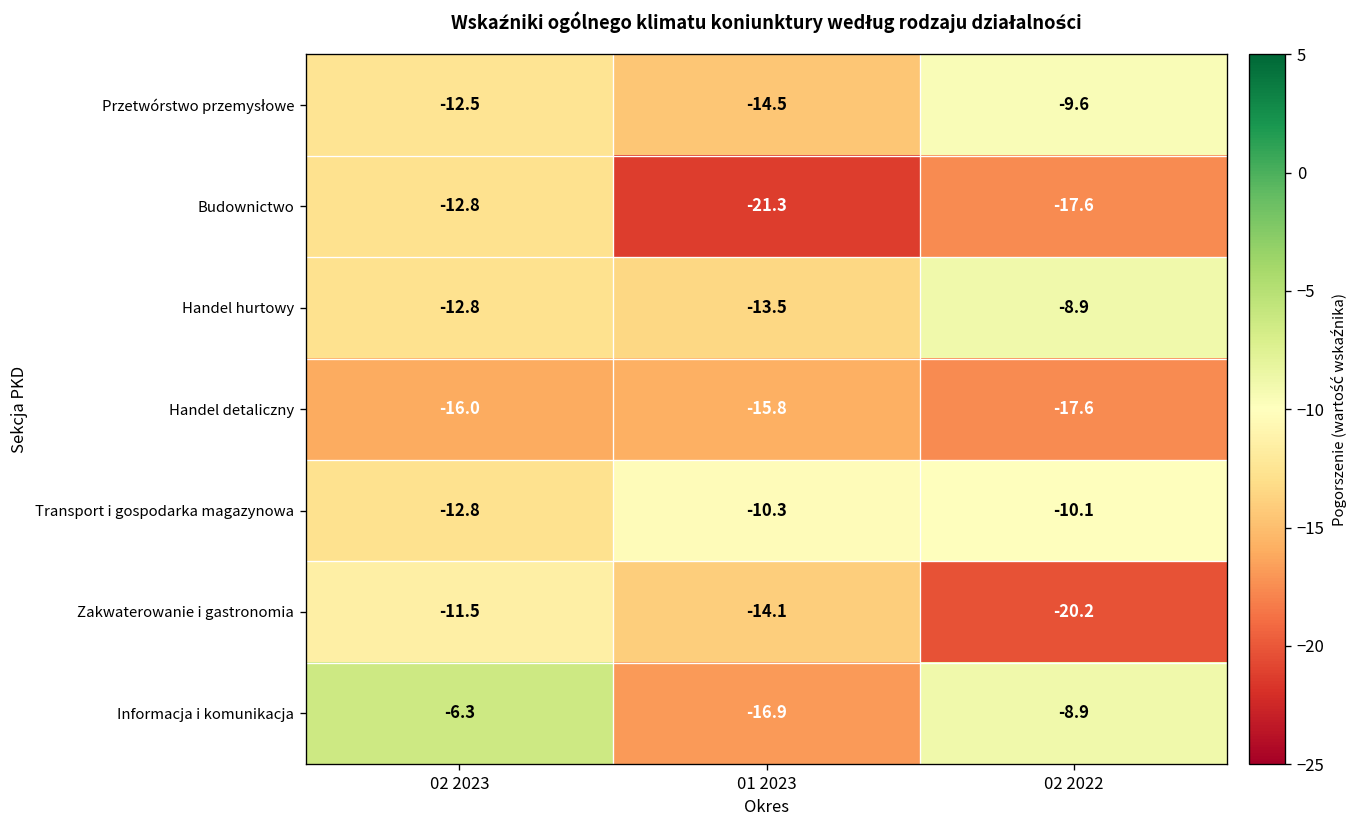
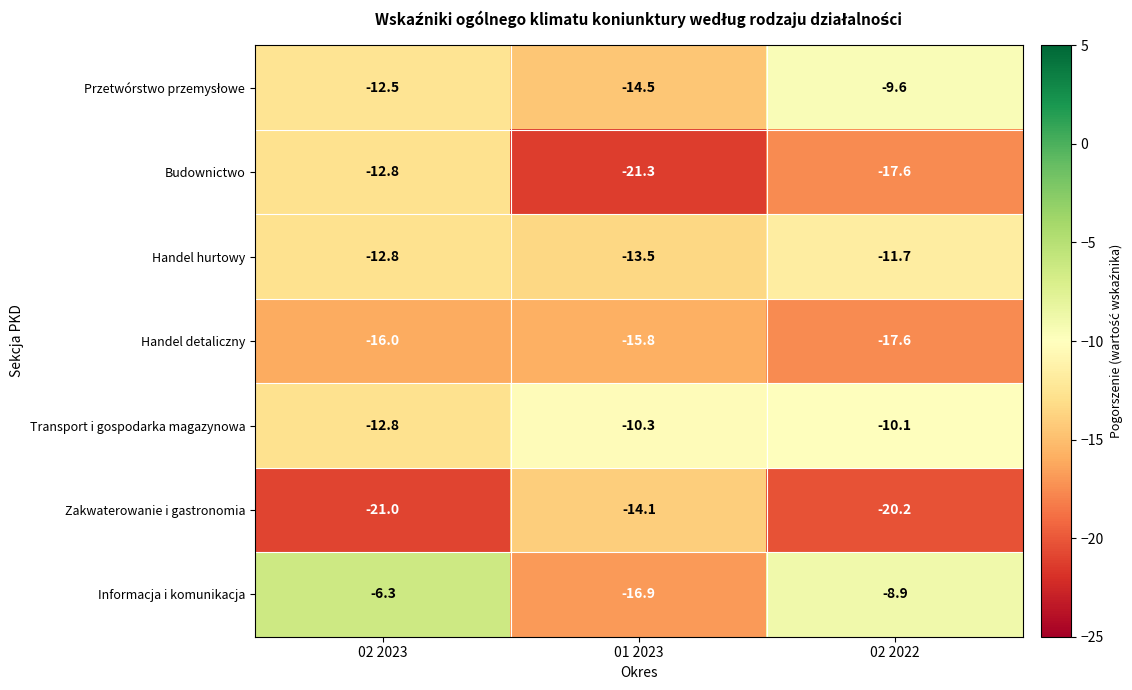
Handel hurtowy, 02 2022: -8.9 -> -11.7
Zakwaterowanie i gastronomia, 02 2023: -11.5 -> -21.0
